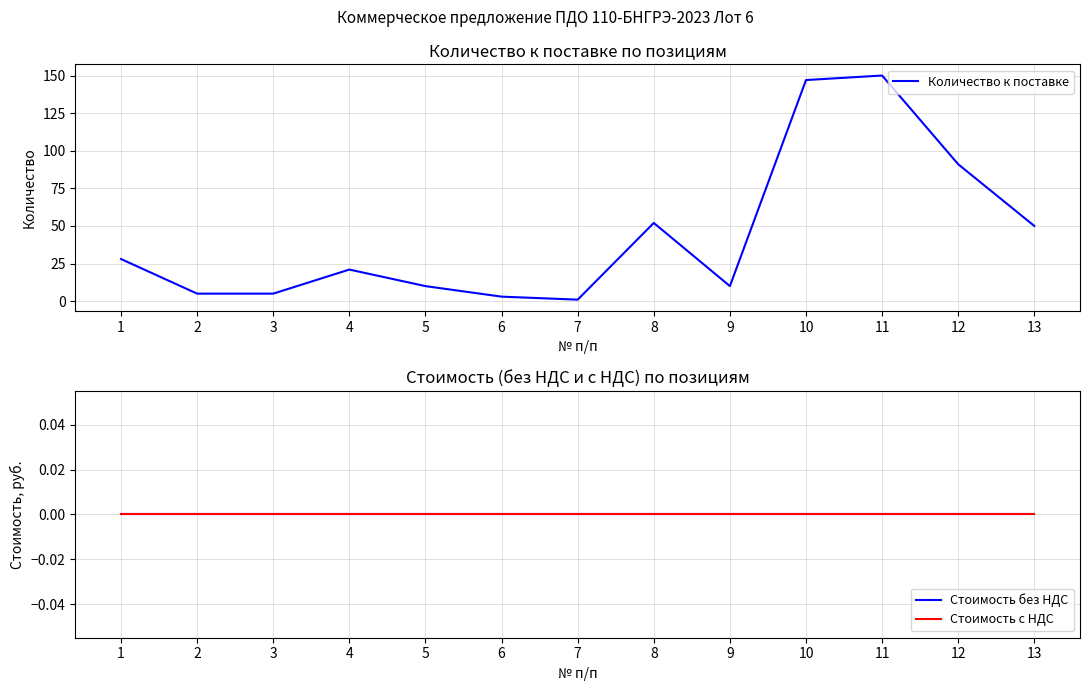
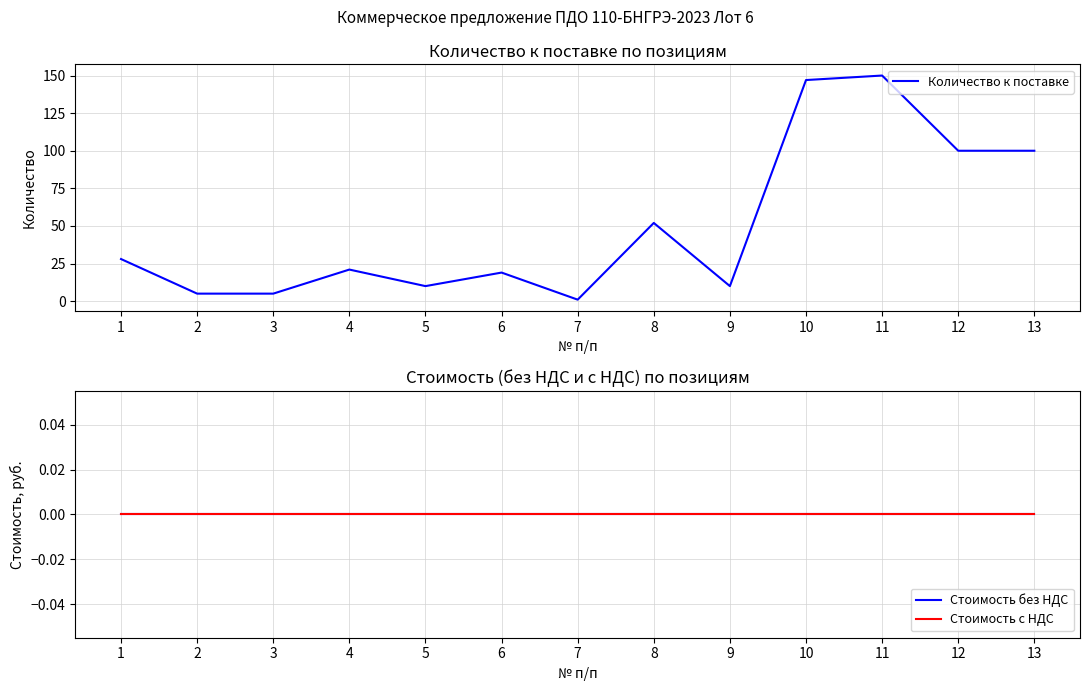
Количество к поставке по позициям, 6: 3 -> 19
Количество к поставке по позициям, 12: 91 -> 100
Количество к поставке по позициям, 13: 50 -> 100
